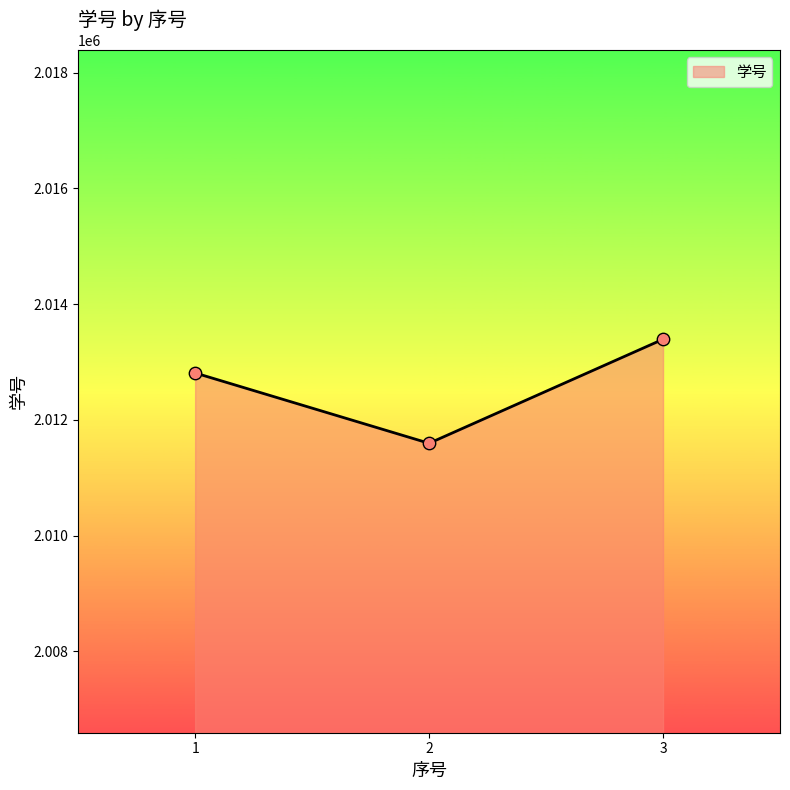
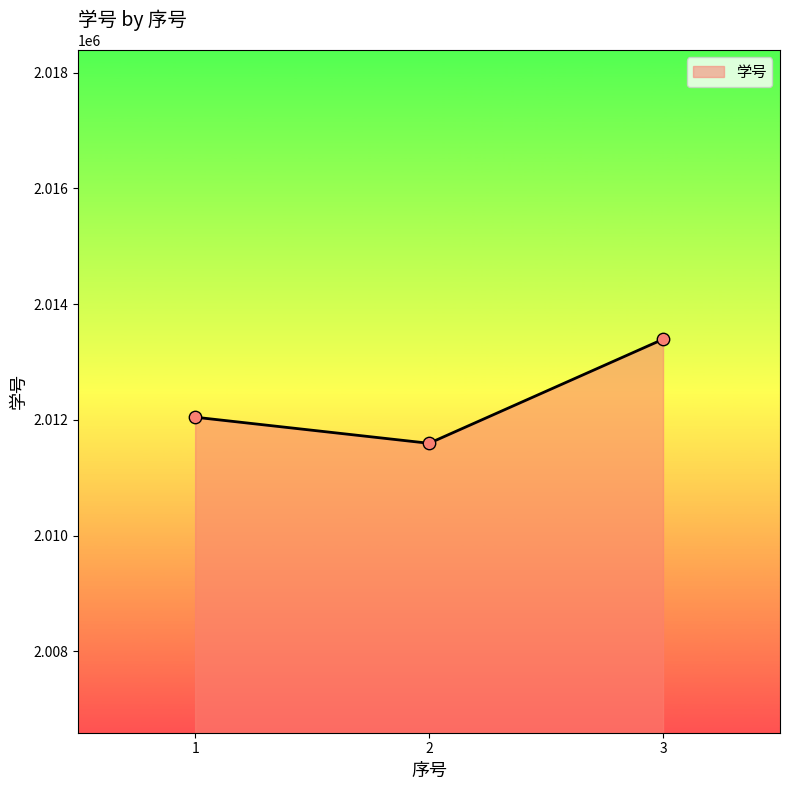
1: 2012800 -> 2012000
